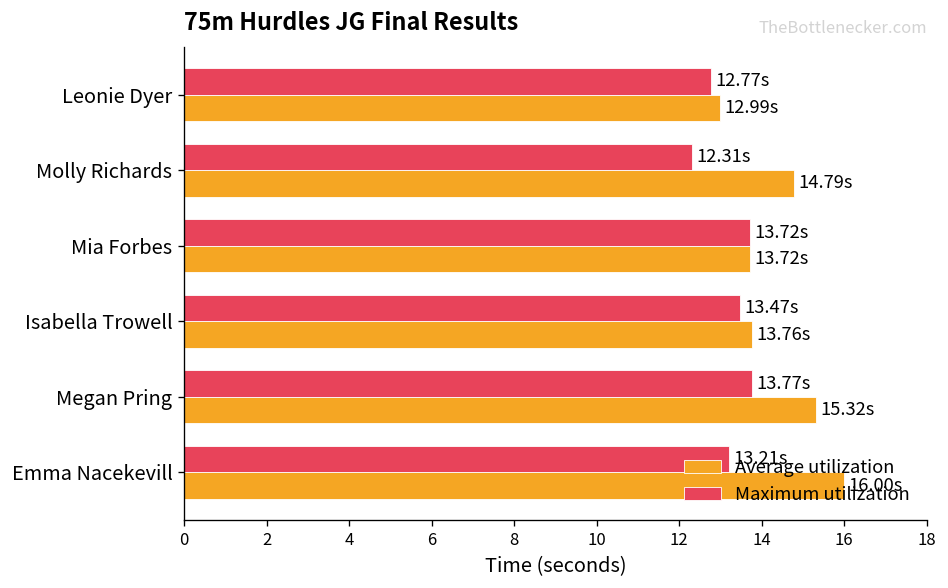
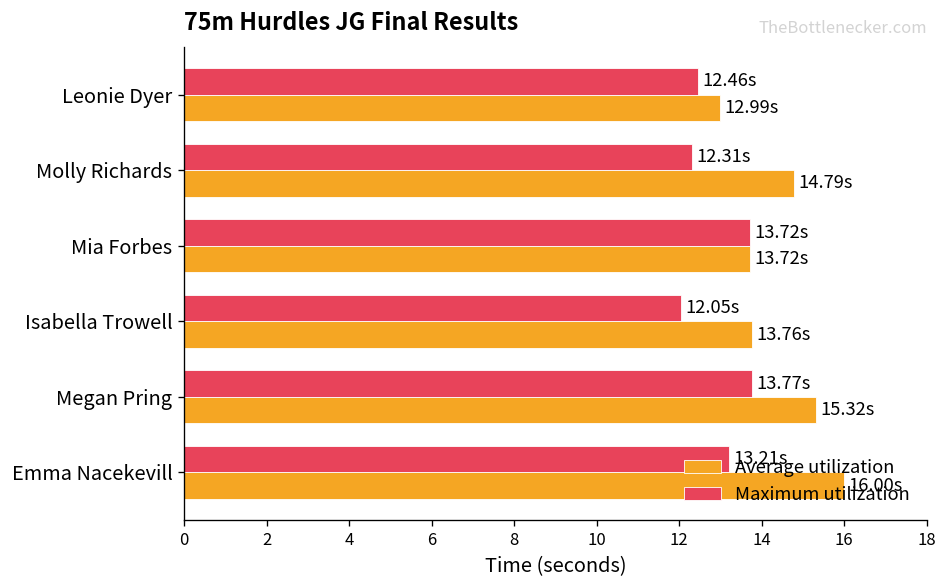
Maximum utilization, Leonie Dyer: 12.77s -> 12.46s
Maximum utilization, Isabella Trowell: 13.47s -> 12.05s
